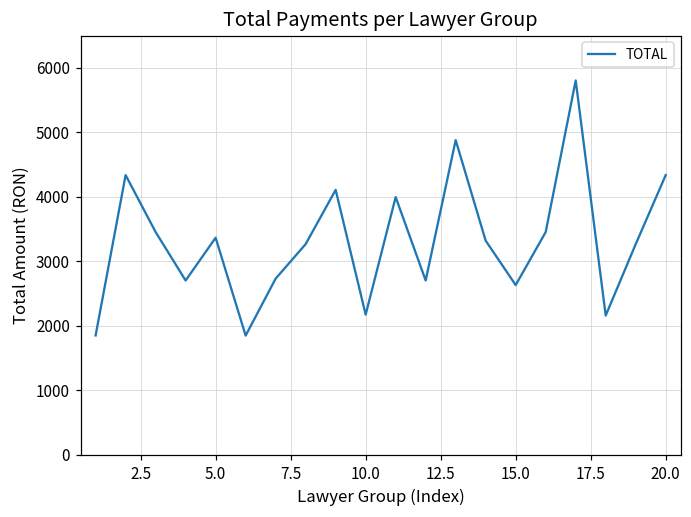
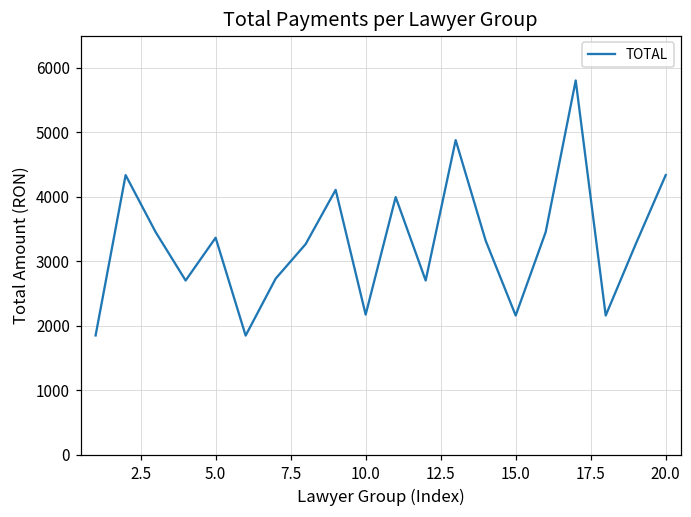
15.0: 2600 -> 2200
